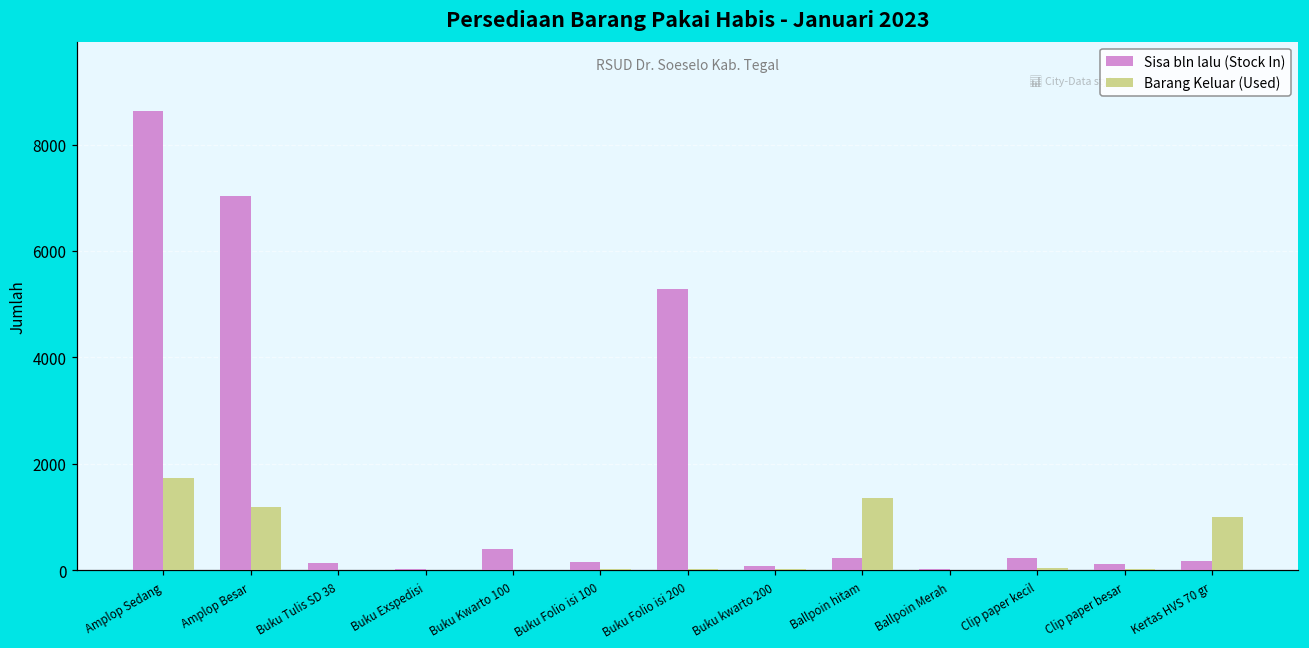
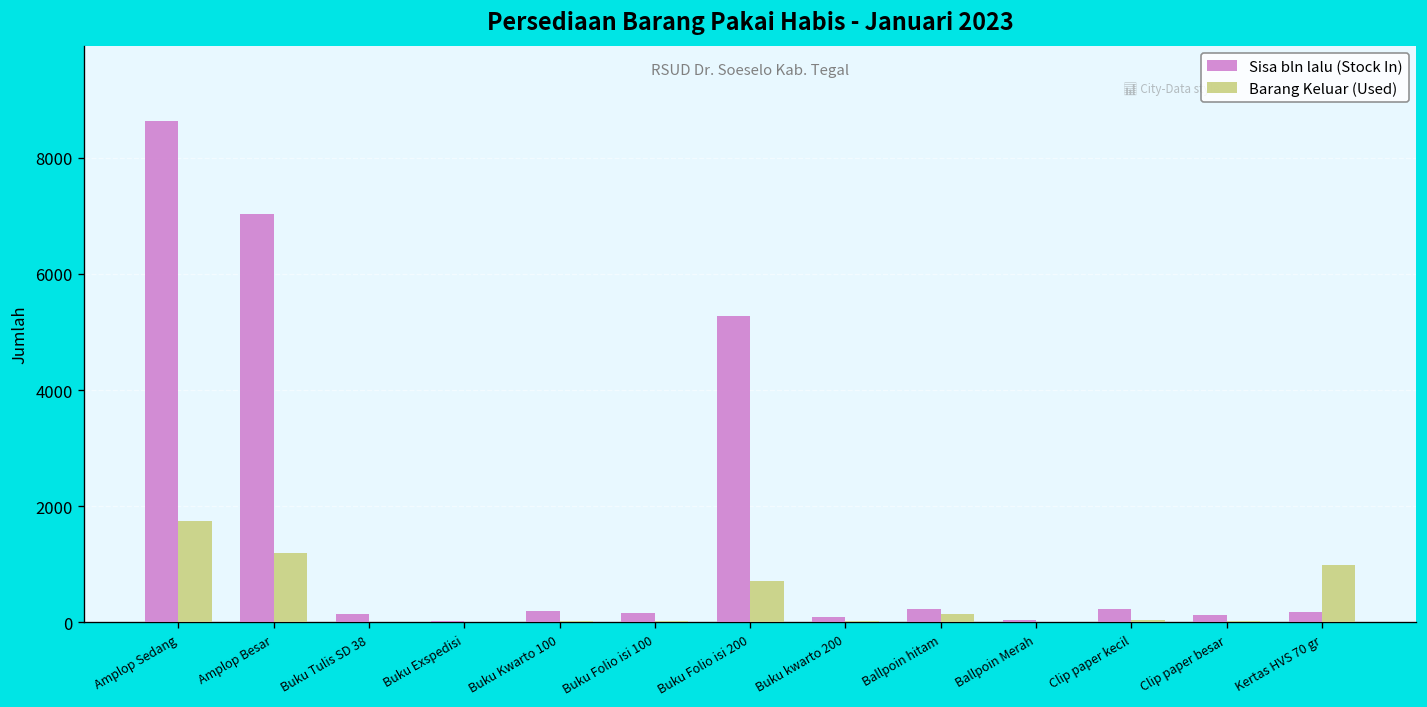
Sisa bln lalu (Stock In), Buku Kwarto 100: 400 -> 200
Barang Keluar (Used), Buku Folio isi 200: 0 -> 700
Barang Keluar (Used), Ballpoin hitam: 1400 -> 200
